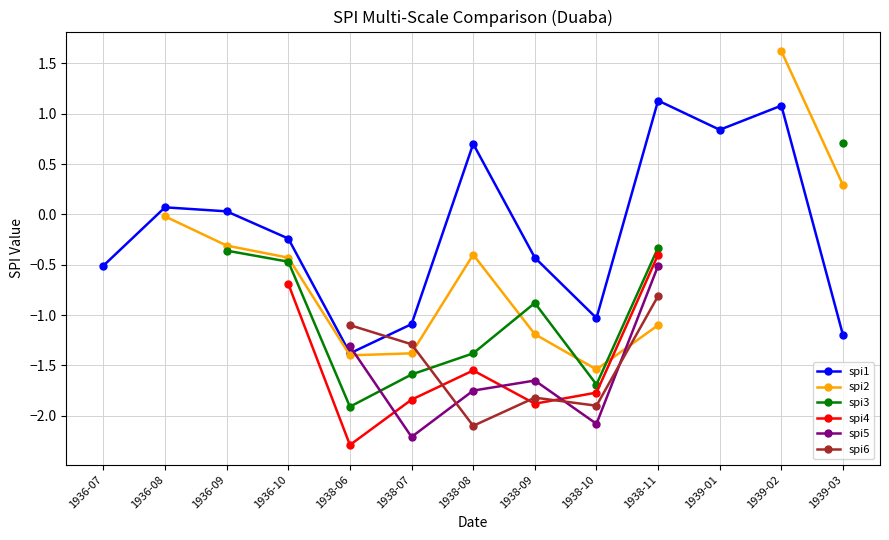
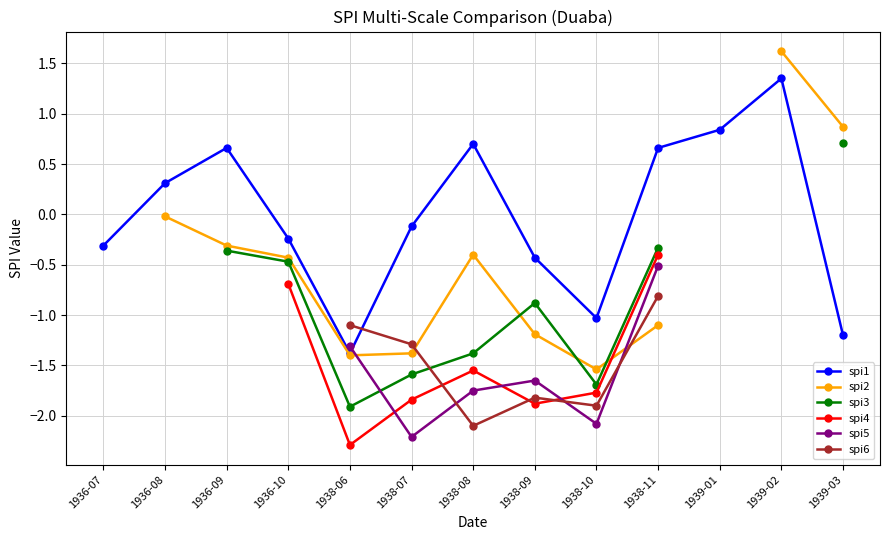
spi1, 1936-07: -0.51 -> -0.31
spi1, 1936-08: 0.07 -> 0.31
spi1, 1936-09: 0.03 -> 0.66
spi1, 1938-07: -1.09 -> -0.12
spi1, 1938-11: 1.13 -> 0.66
spi1, 1939-02: 1.08 -> 1.35
spi2, 1939-03: 0.29 -> 0.87
